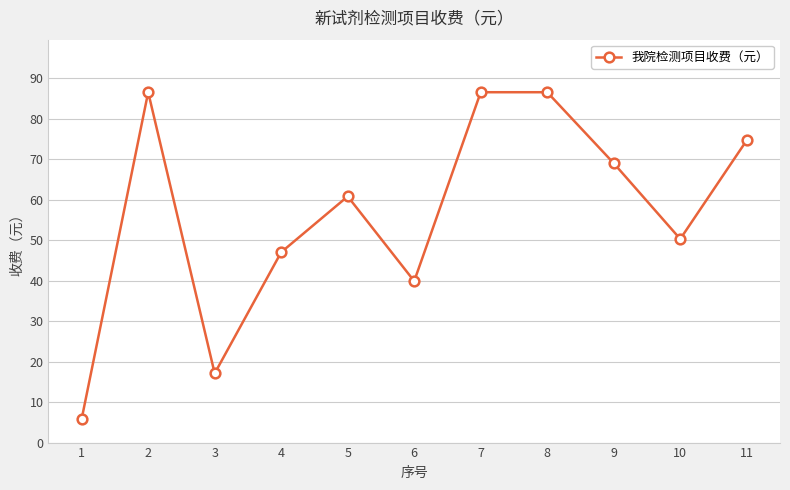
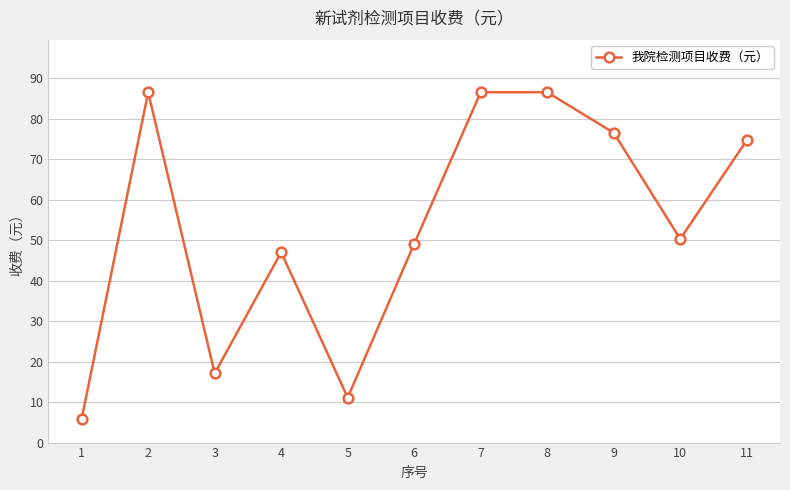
5: 61 -> 11
6: 40 -> 49
9: 69 -> 77
